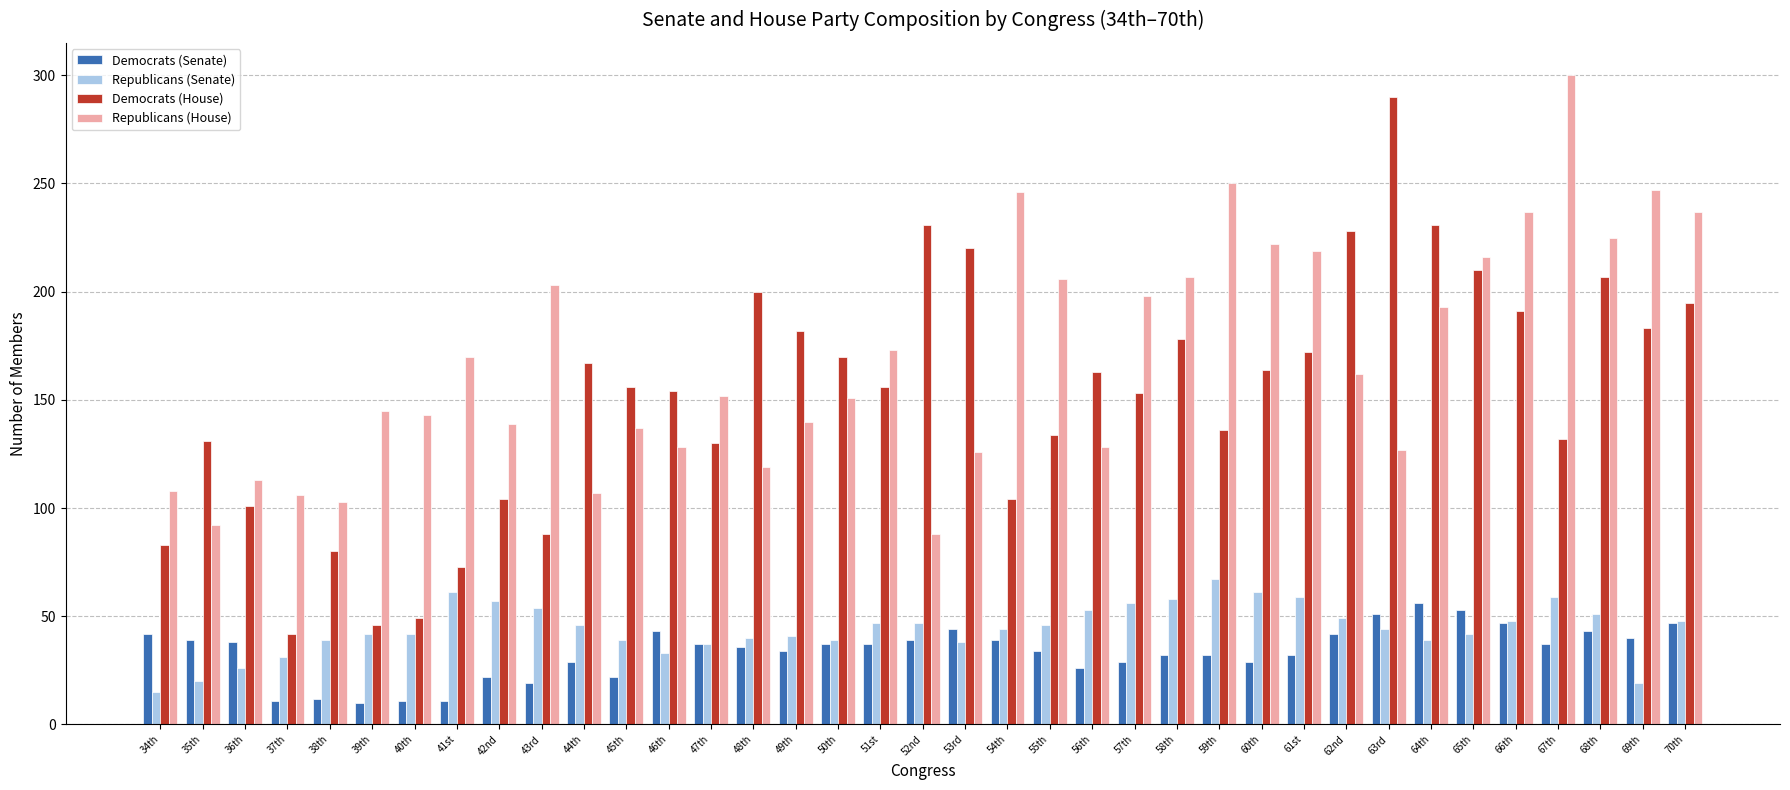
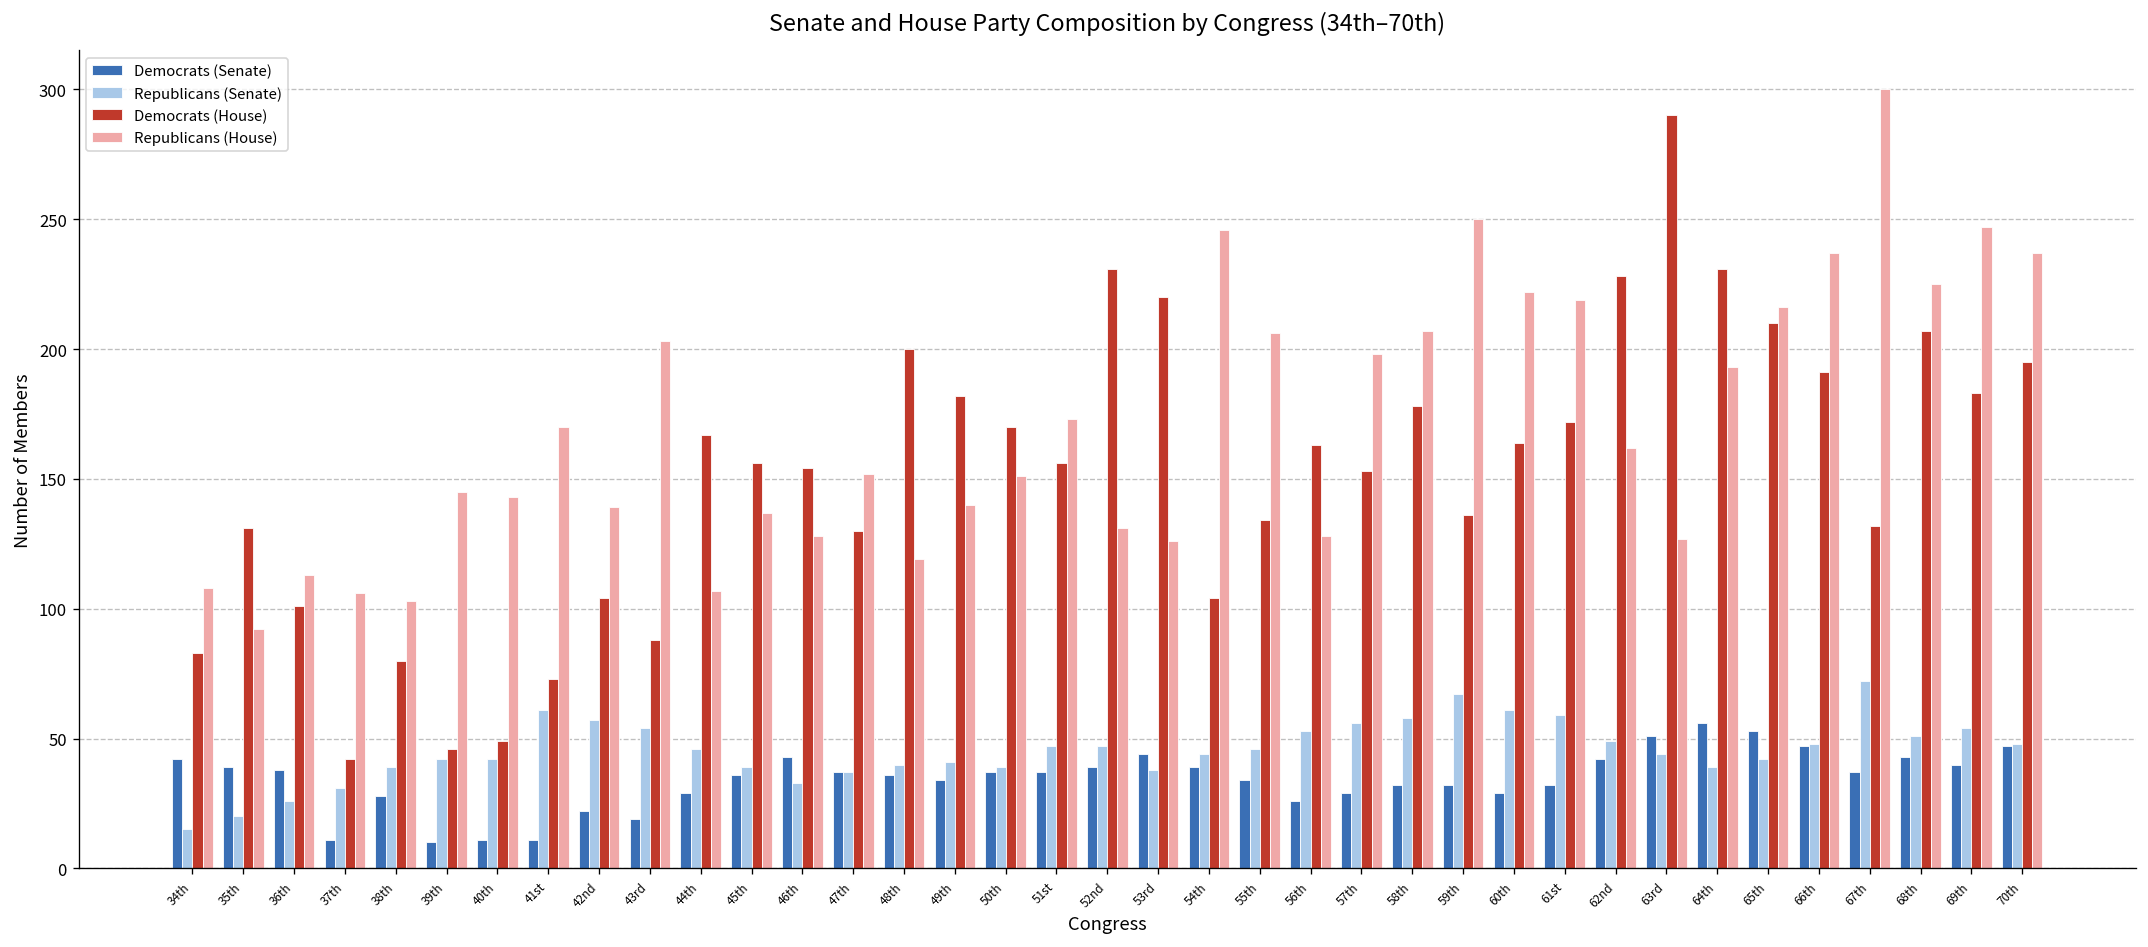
Democrats (Senate), 38th: 12 -> 28
Democrats (Senate), 45th: 22 -> 36
Republicans (House), 52nd: 88 -> 131
Republicans (Senate), 67th: 59 -> 72
Republicans (Senate), 69th: 19 -> 54
